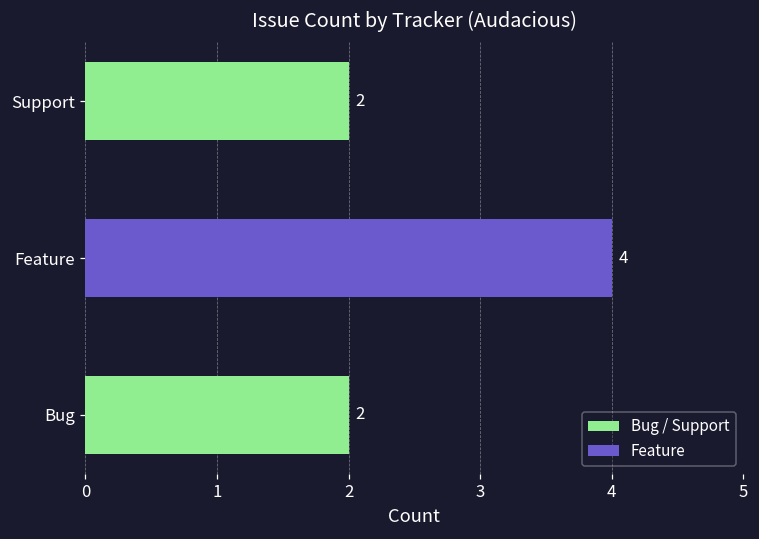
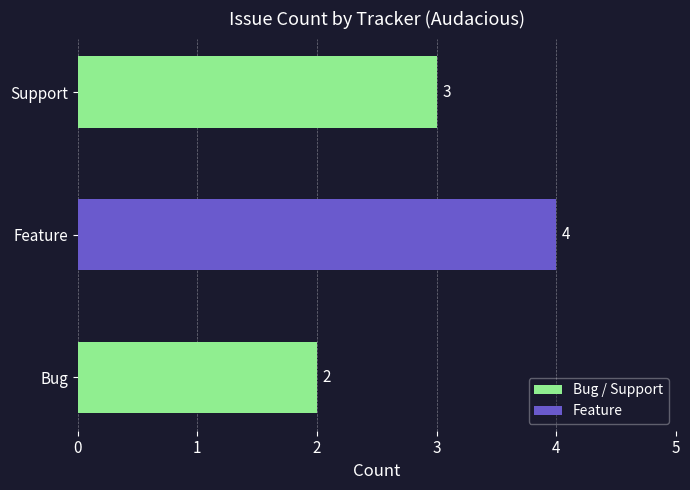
Support: 2 -> 3
